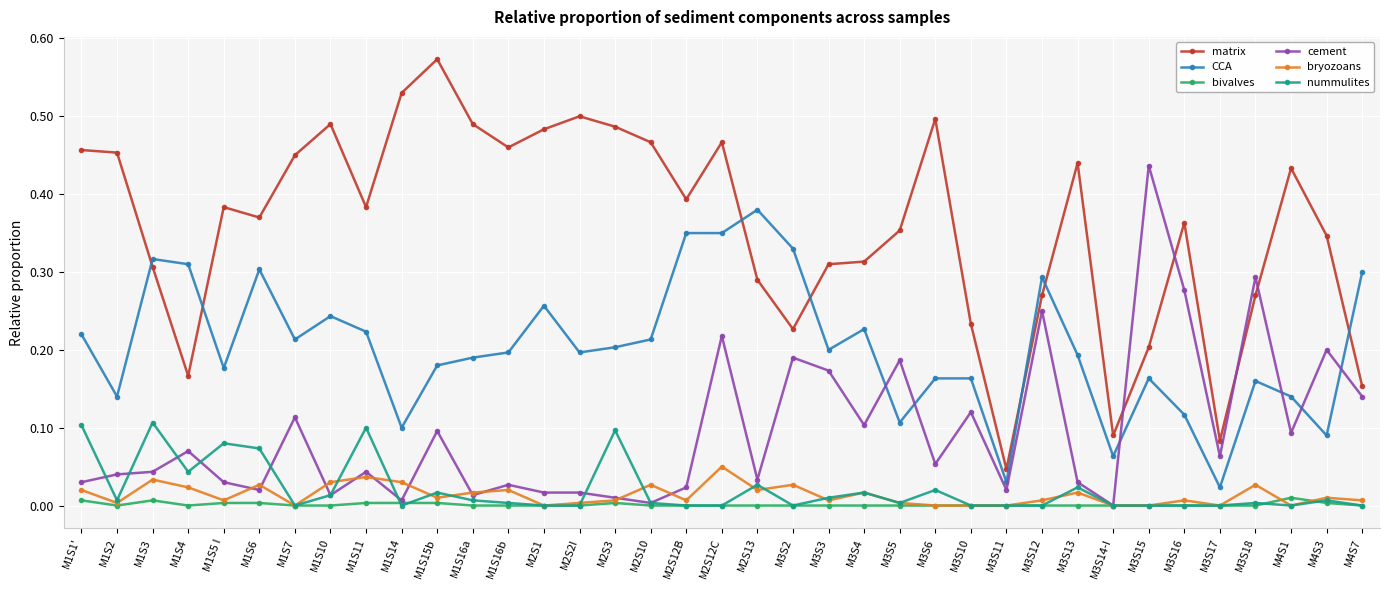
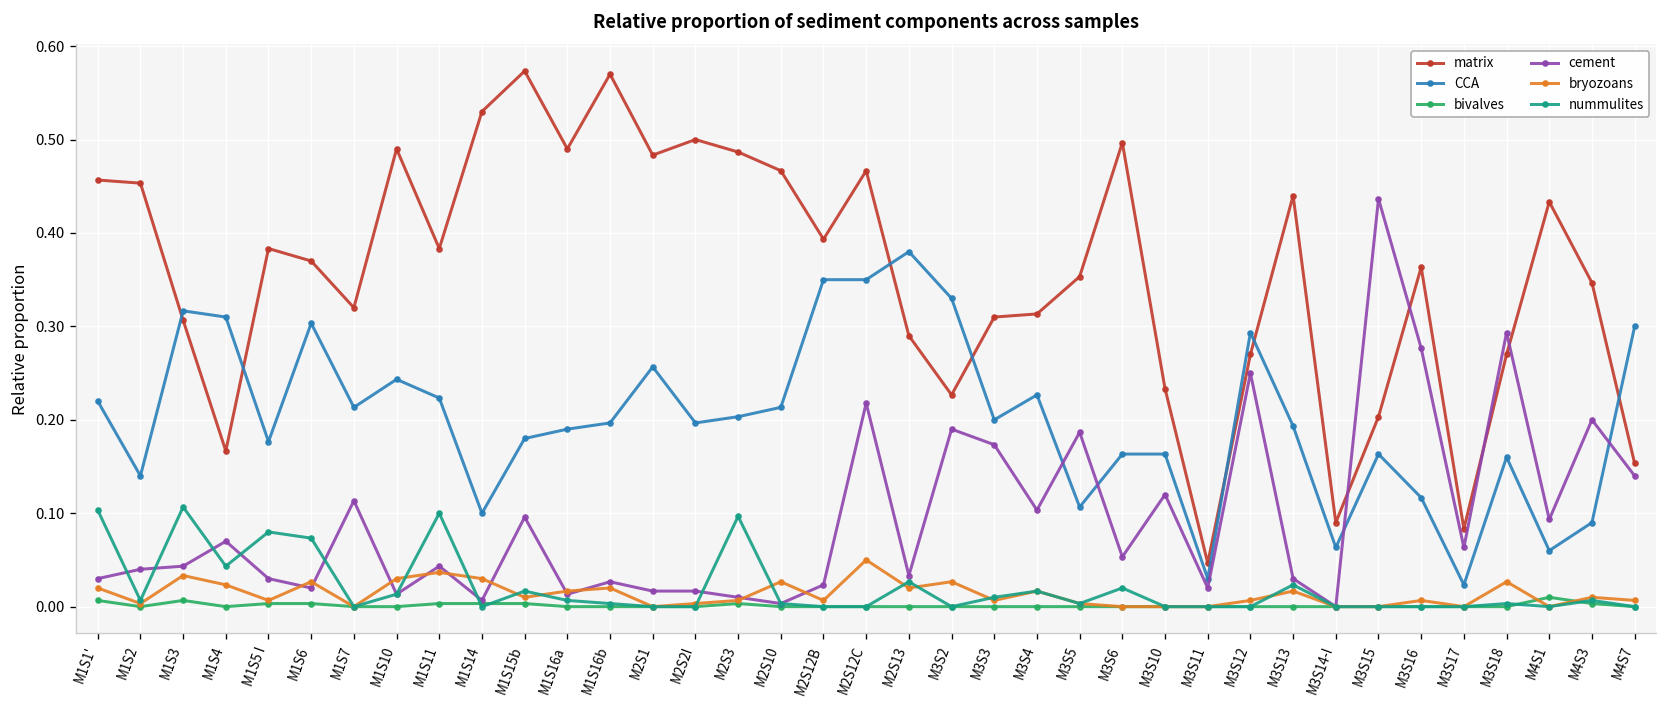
matrix, M1S7: 0.45 -> 0.32
matrix, M1S16b: 0.46 -> 0.57
CCA, M4S1: 0.14 -> 0.06
